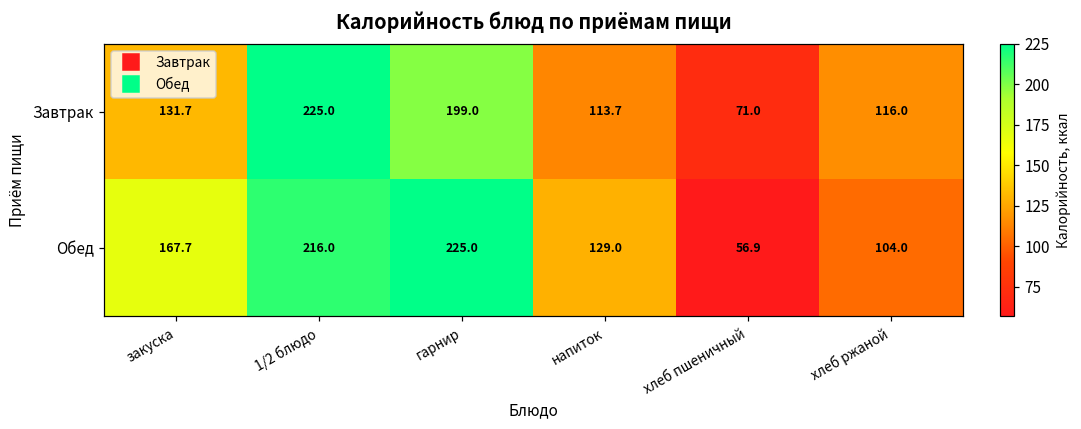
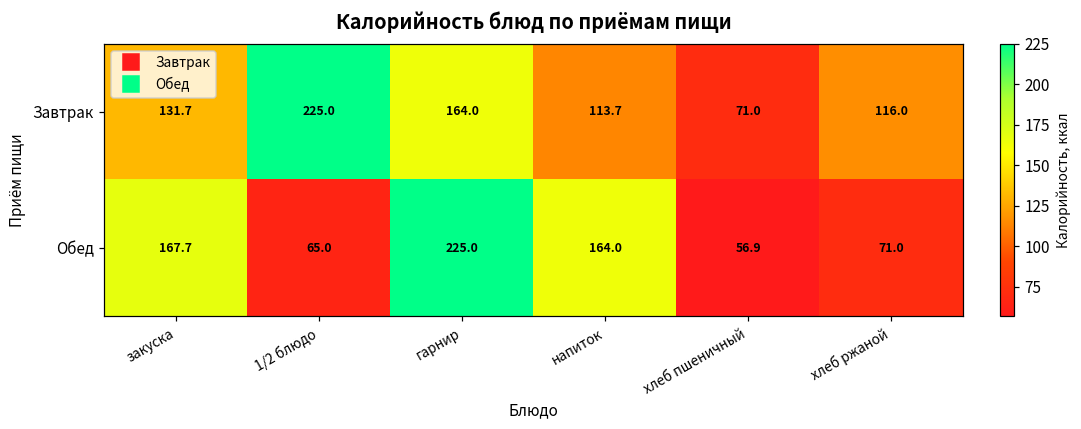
Завтрак, гарнир: 199.0 -> 164.0
Обед, 1/2 блюдо: 216.0 -> 65.0
Обед, напиток: 129.0 -> 164.0
Обед, хлеб ржаной: 104.0 -> 71.0
